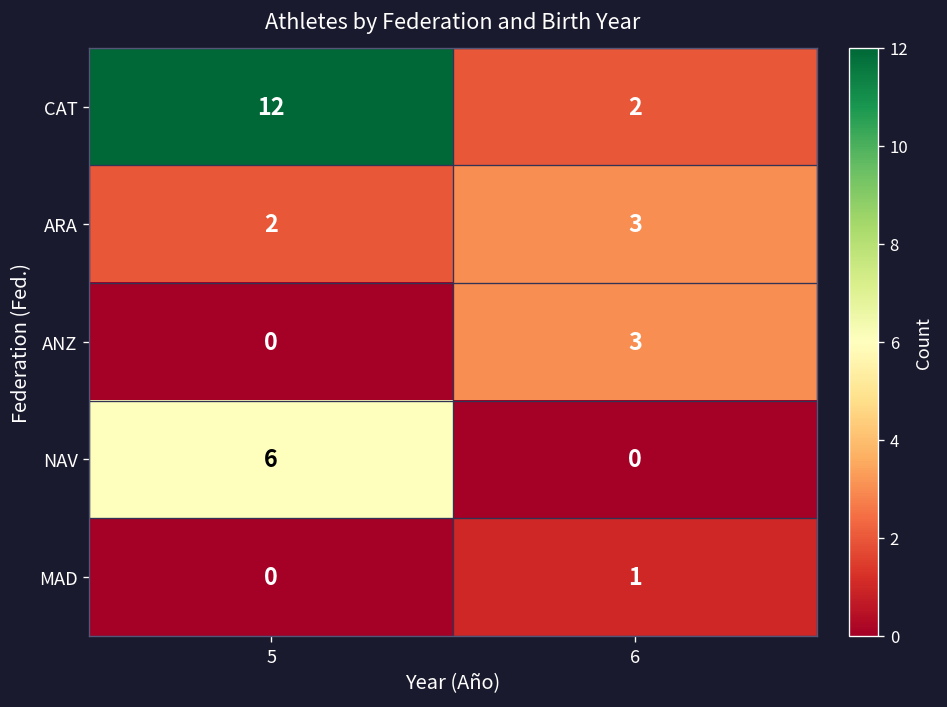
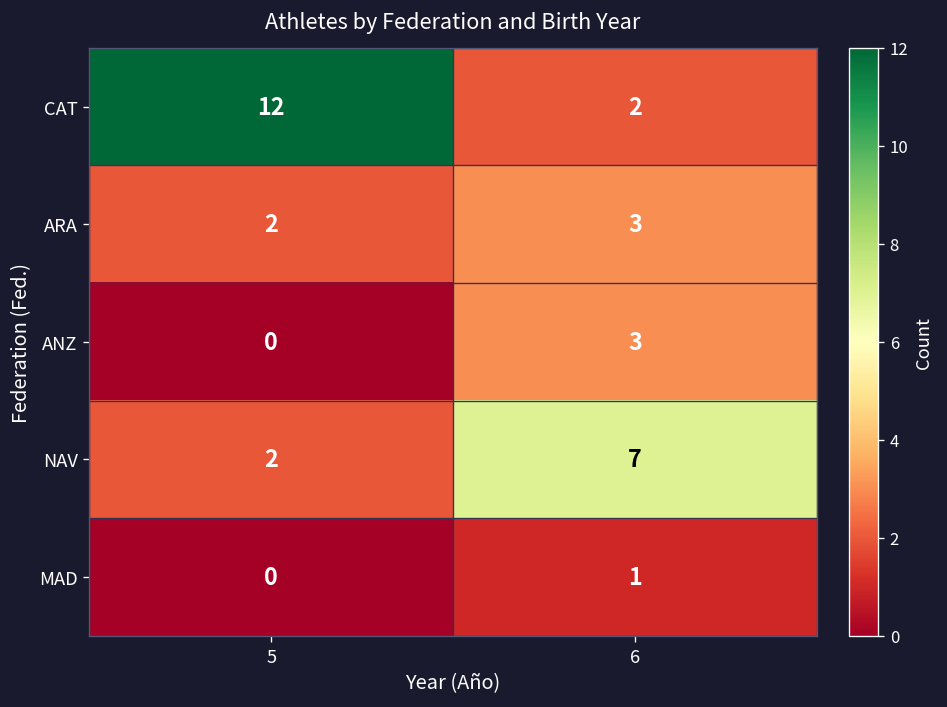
NAV, 5: 6 -> 2
NAV, 6: 0 -> 7
